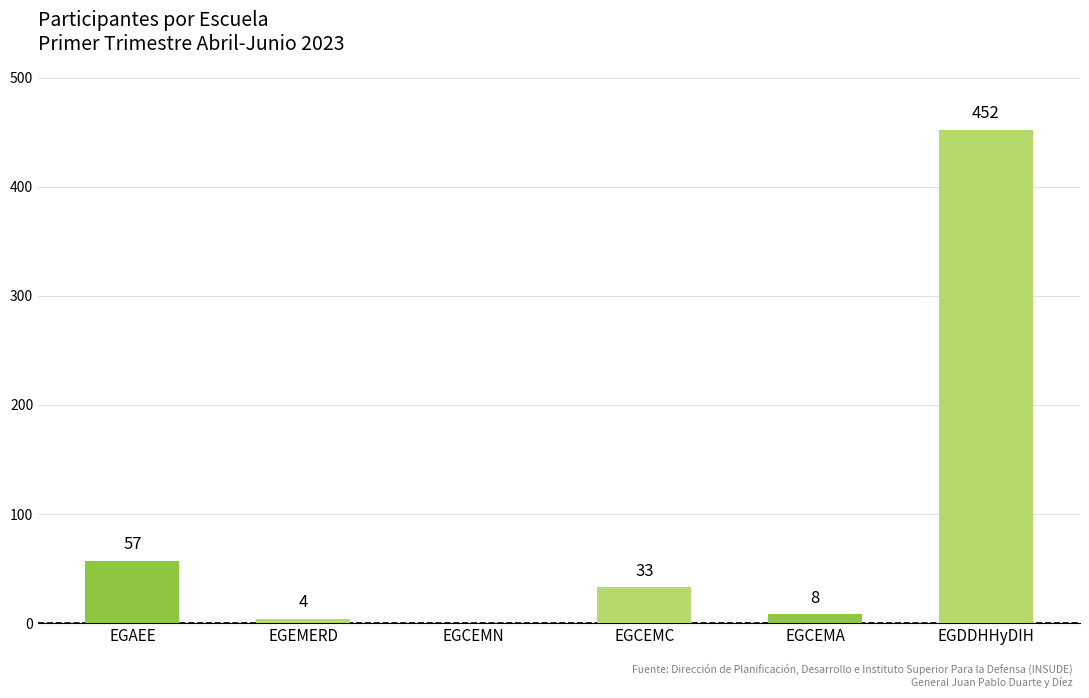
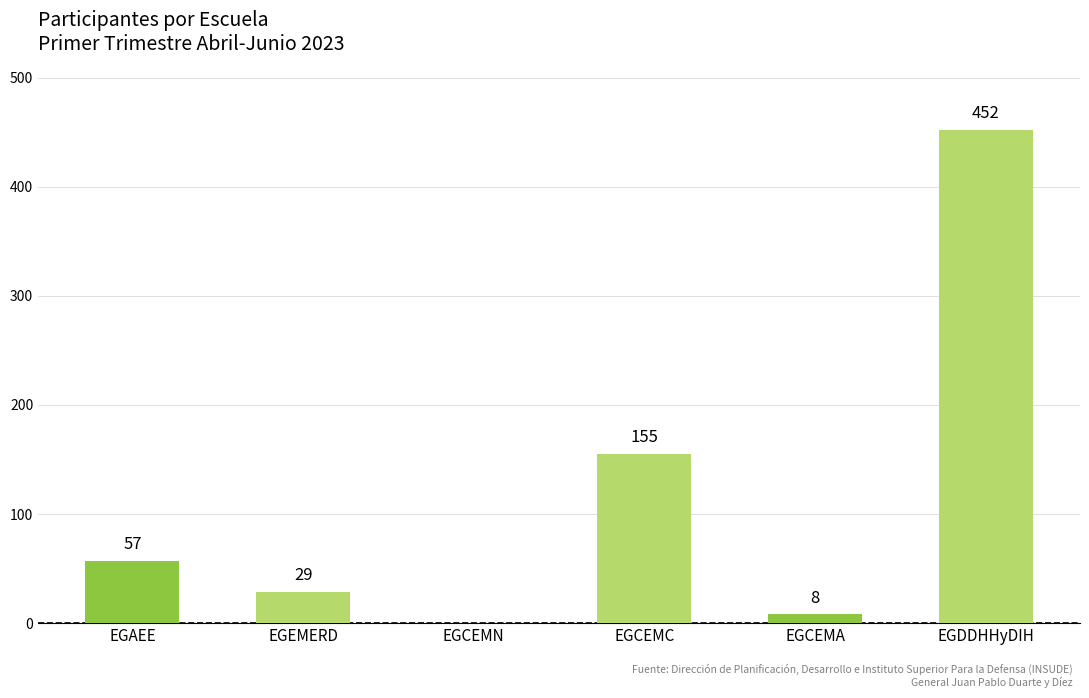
EGEMERD: 4 -> 29
EGCEMC: 33 -> 155
